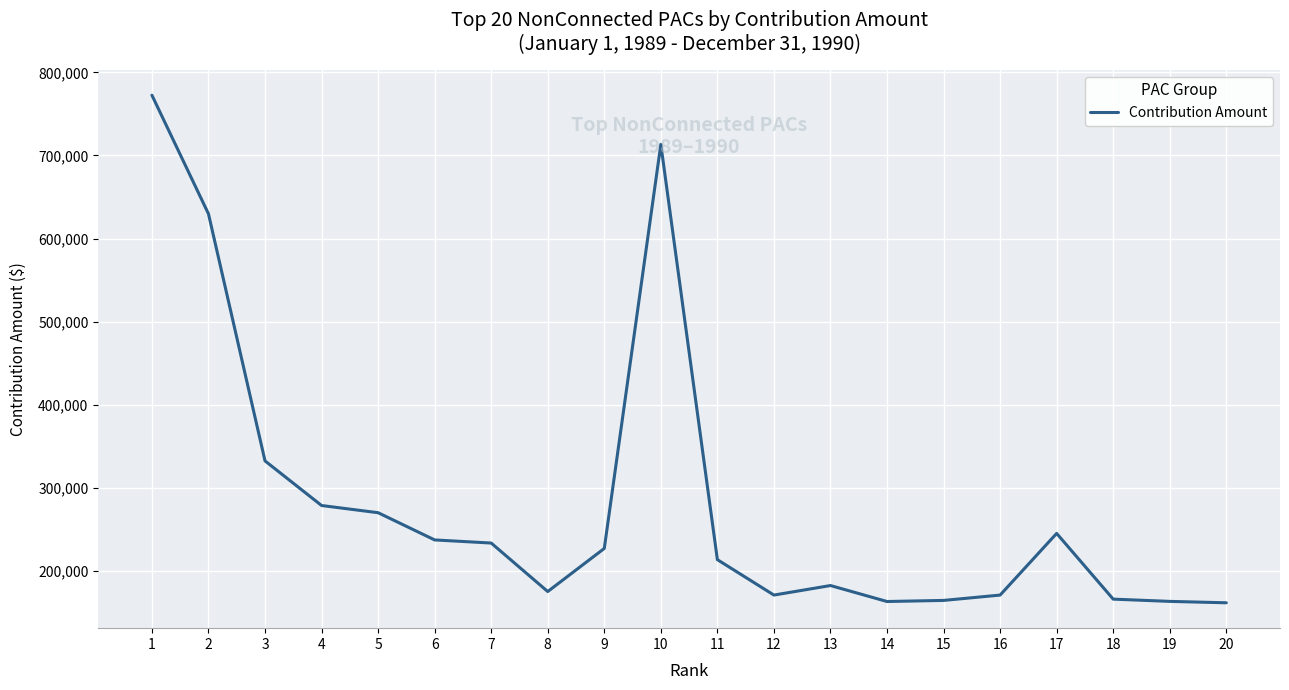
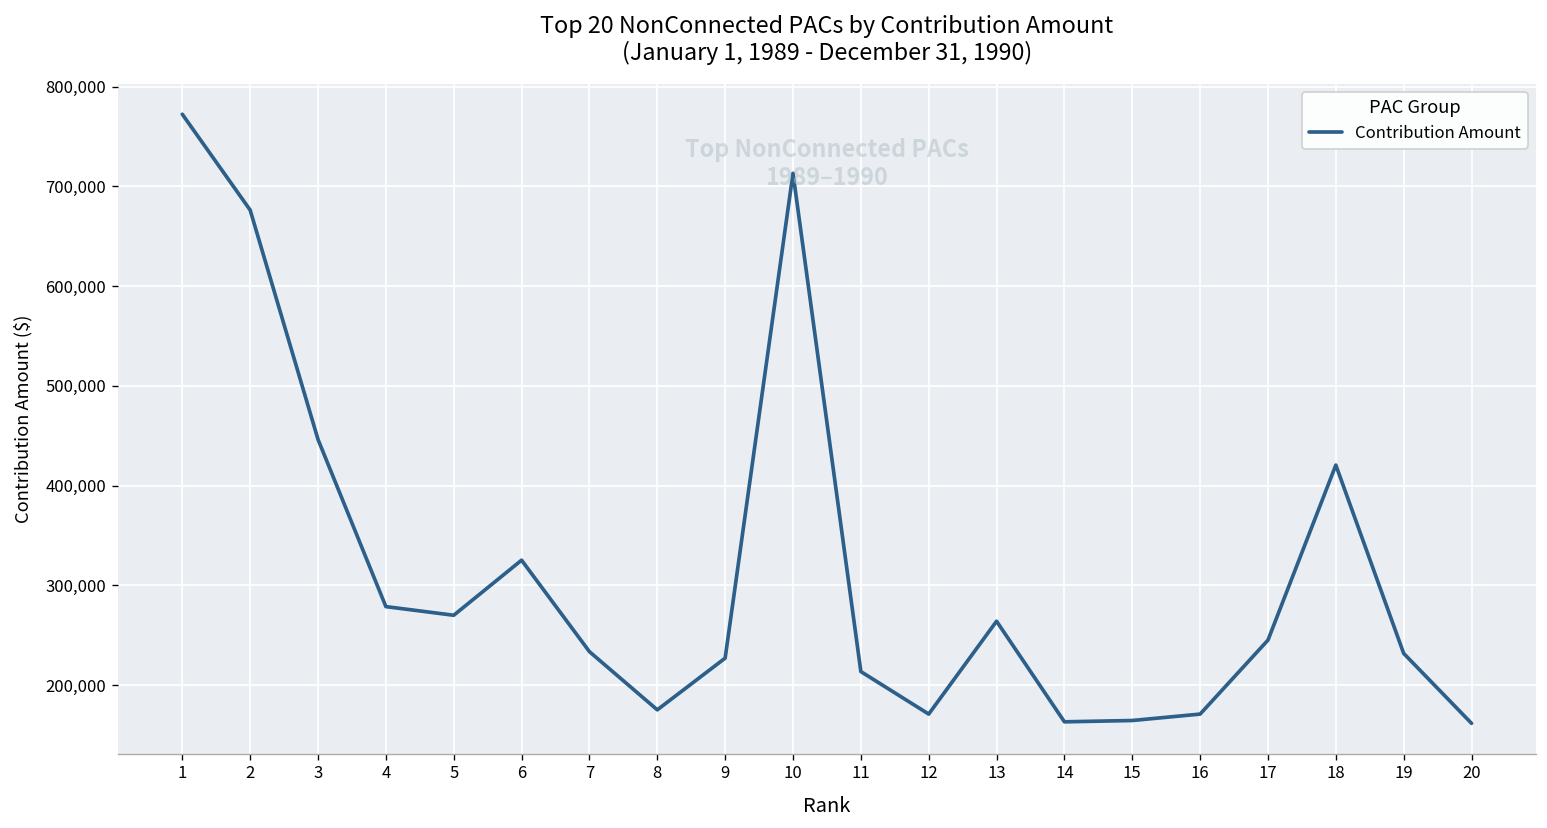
2: 630,000 -> 680,000
3: 330,000 -> 450,000
6: 240,000 -> 330,000
13: 180,000 -> 260,000
18: 170,000 -> 420,000
19: 160,000 -> 230,000
